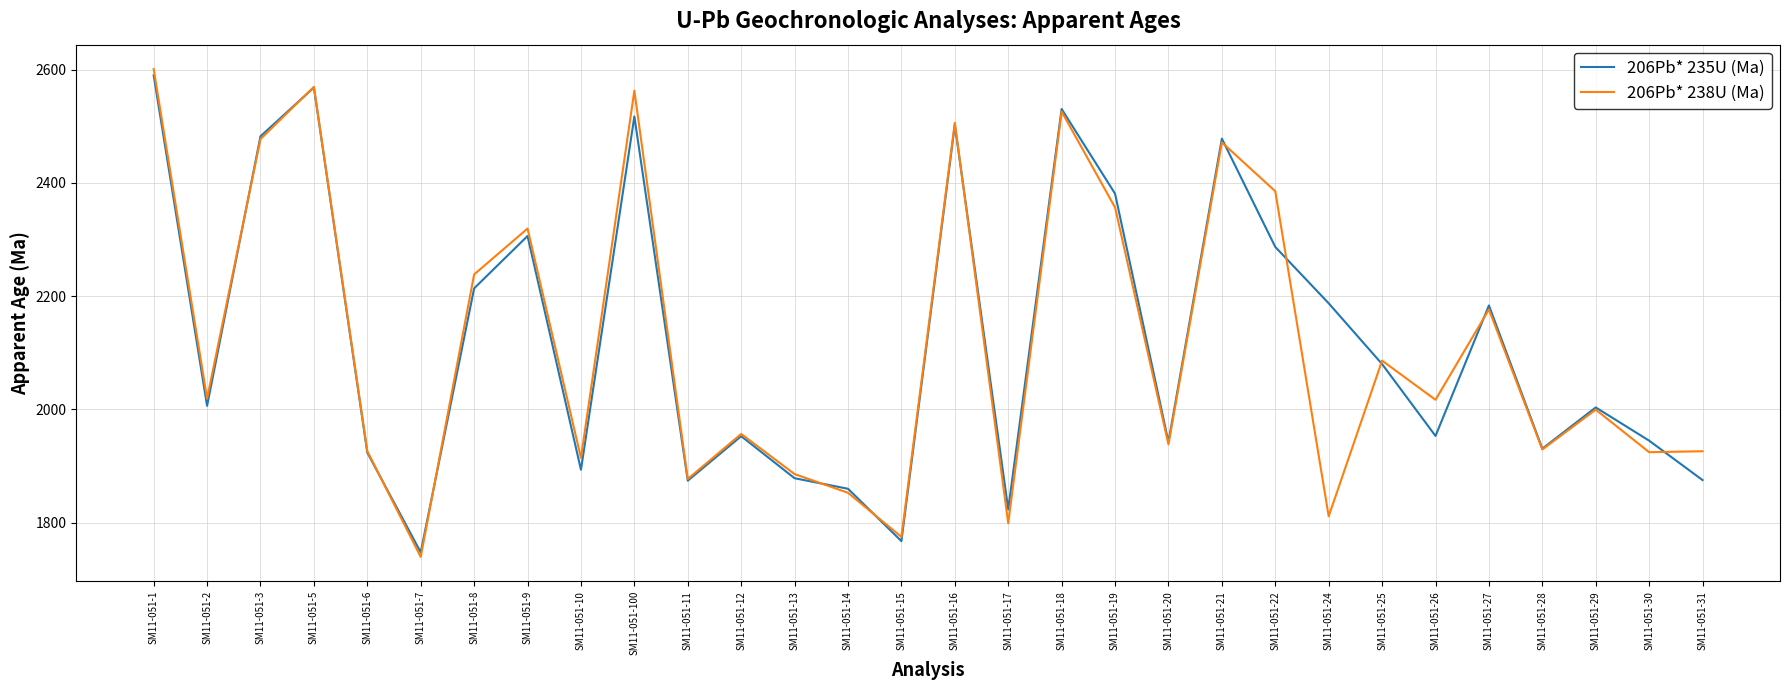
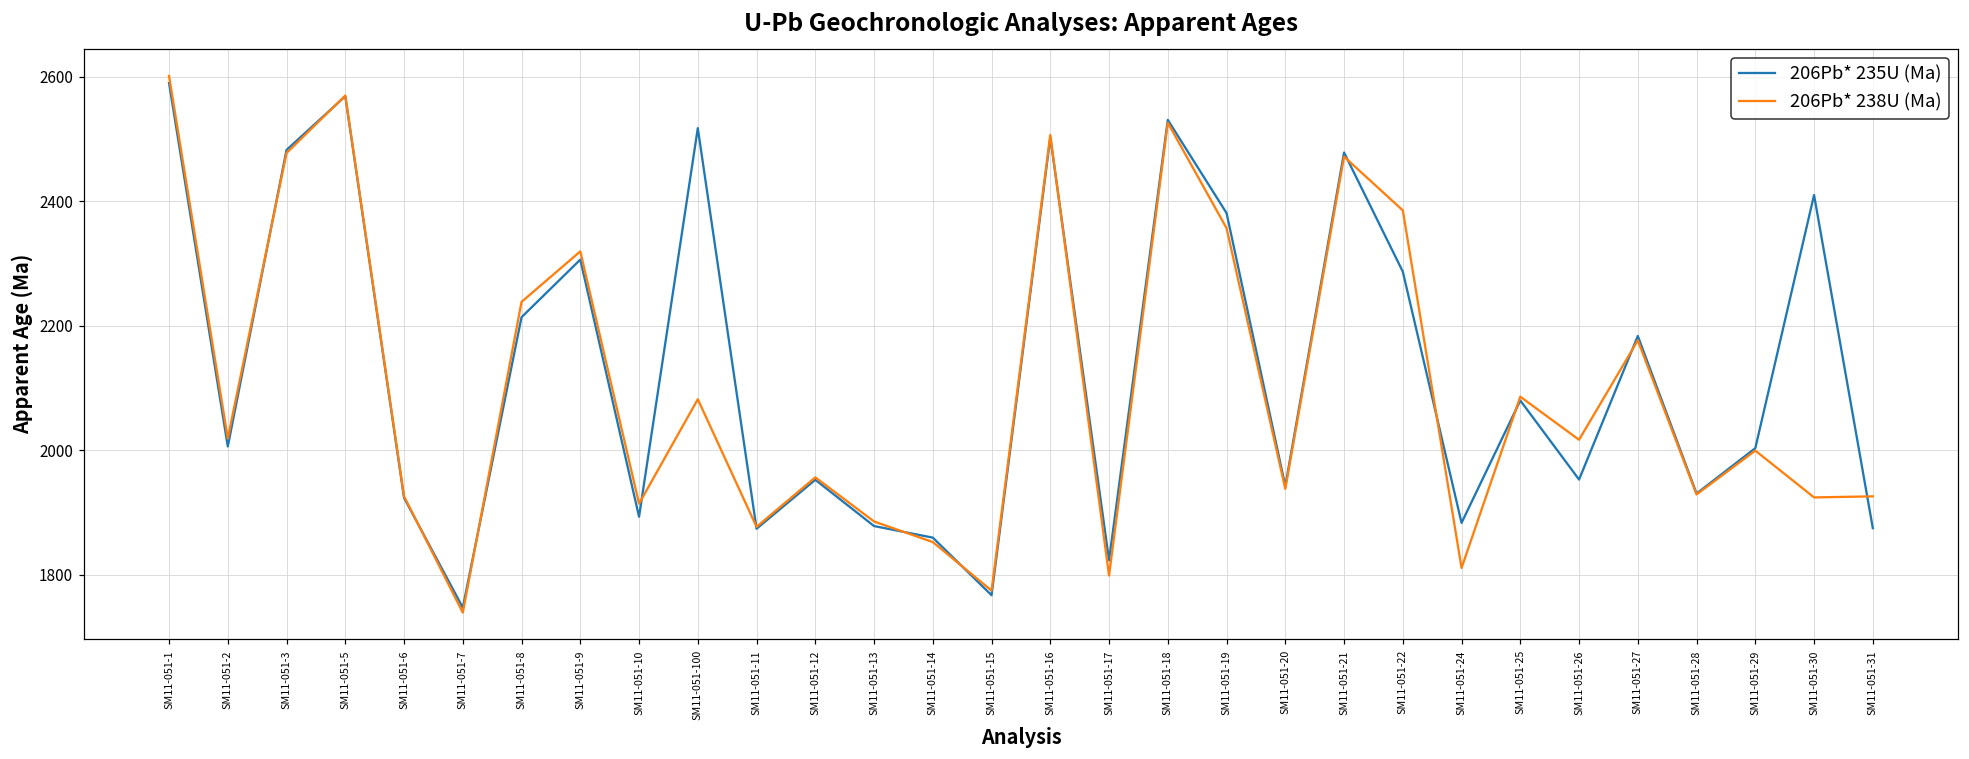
206Pb* 238U (Ma), SM11-051-100: 2560 -> 2080
206Pb* 235U (Ma), SM11-051-24: 2190 -> 1880
206Pb* 235U (Ma), SM11-051-30: 1940 -> 2410
